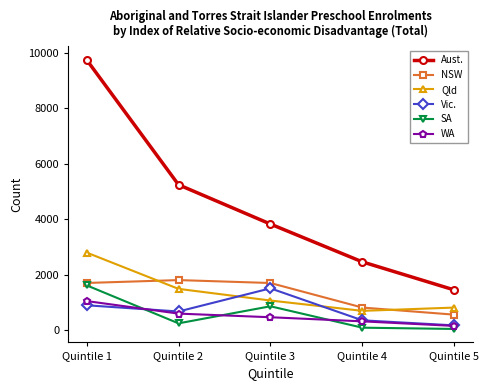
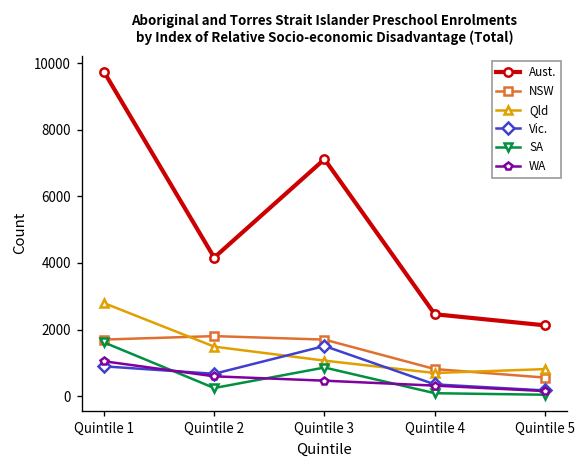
Aust., Quintile 2: 5200 -> 4200
Aust., Quintile 3: 3800 -> 7100
Aust., Quintile 5: 1500 -> 2100
